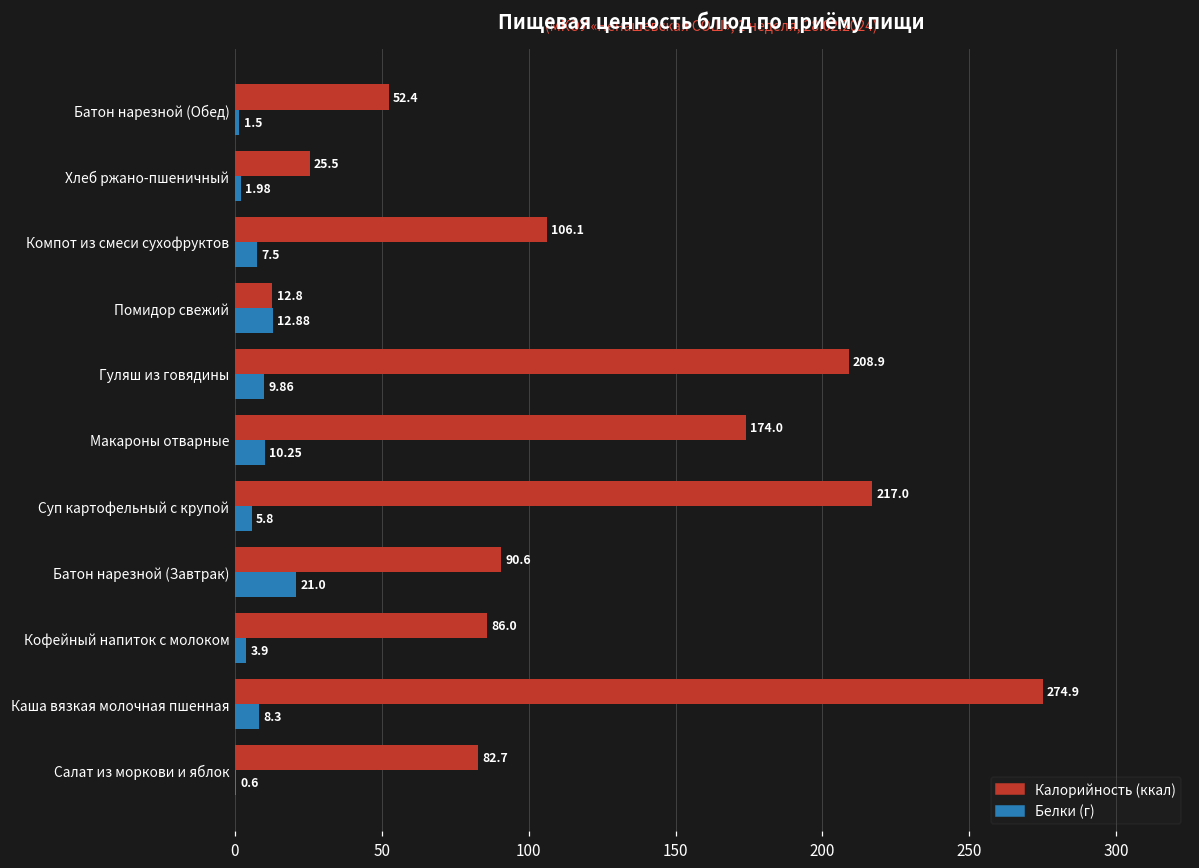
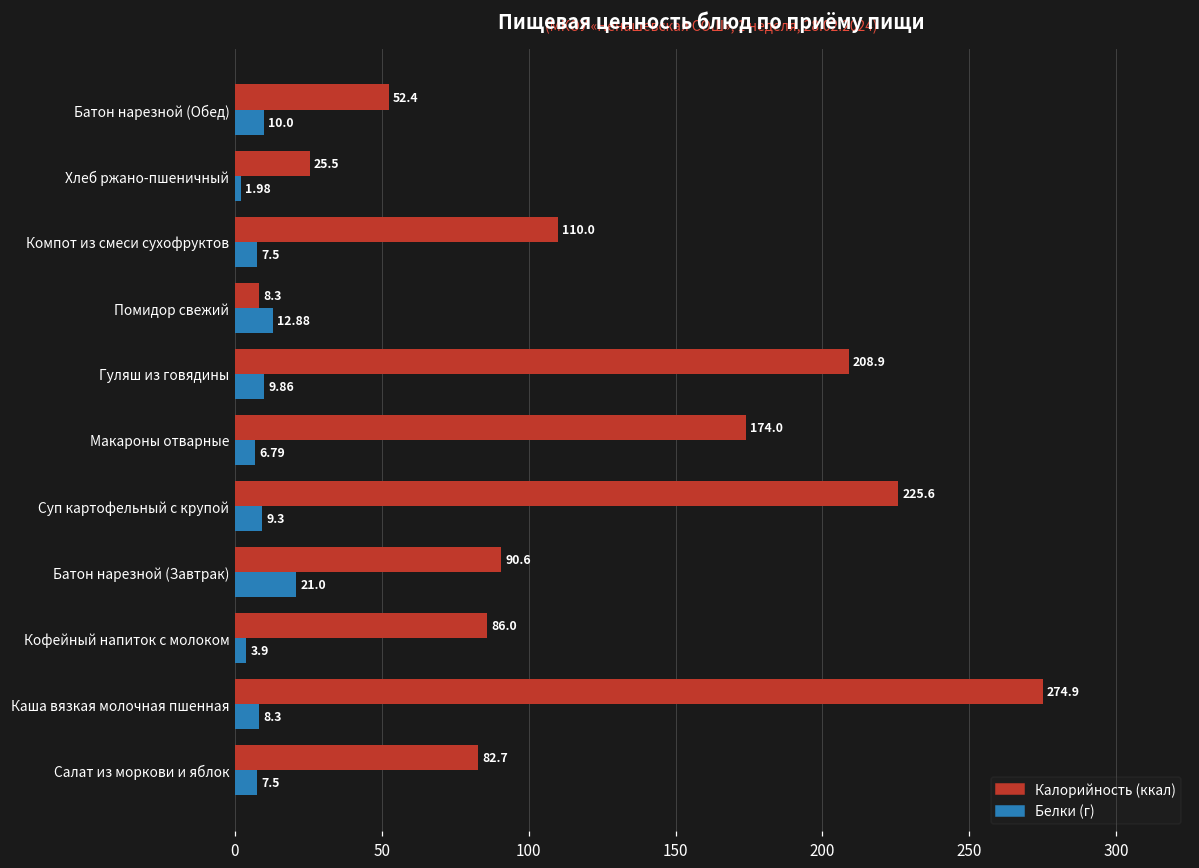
Белки (г), Батон нарезной (Обед): 1.5 -> 10.0
Калорийность (ккал), Компот из смеси сухофруктов: 106.1 -> 110.0
Калорийность (ккал), Помидор свежий: 12.8 -> 8.3
Белки (г), Макароны отварные: 10.25 -> 6.79
Калорийность (ккал), Суп картофельный с крупой: 217.0 -> 225.6
Белки (г), Суп картофельный с крупой: 5.8 -> 9.3
Белки (г), Салат из моркови и яблок: 0.6 -> 7.5
